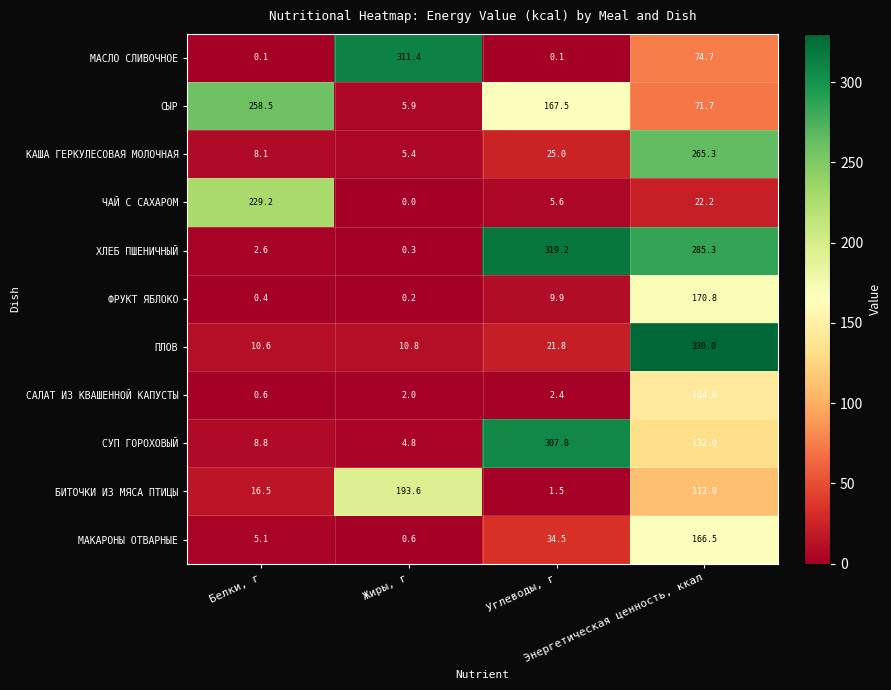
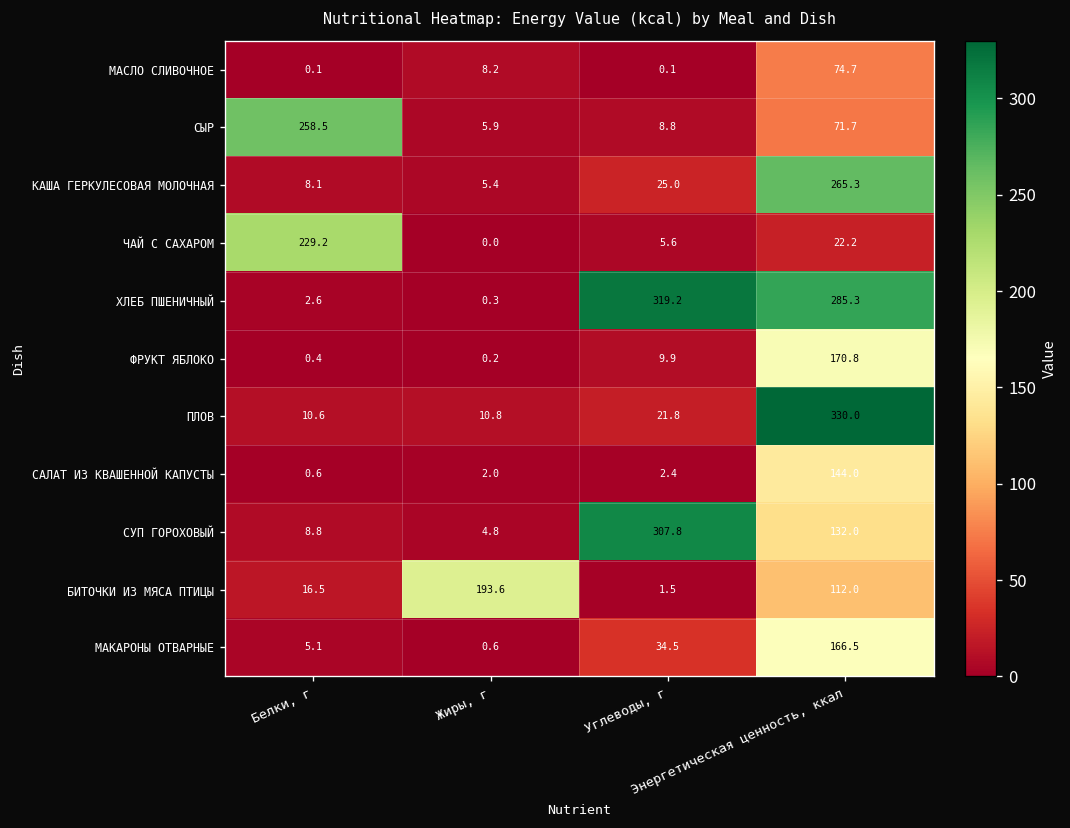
МАСЛО СЛИВОЧНОЕ, Жиры, г: 311.4 -> 8.2
СЫР, Углеводы, г: 167.5 -> 8.8
